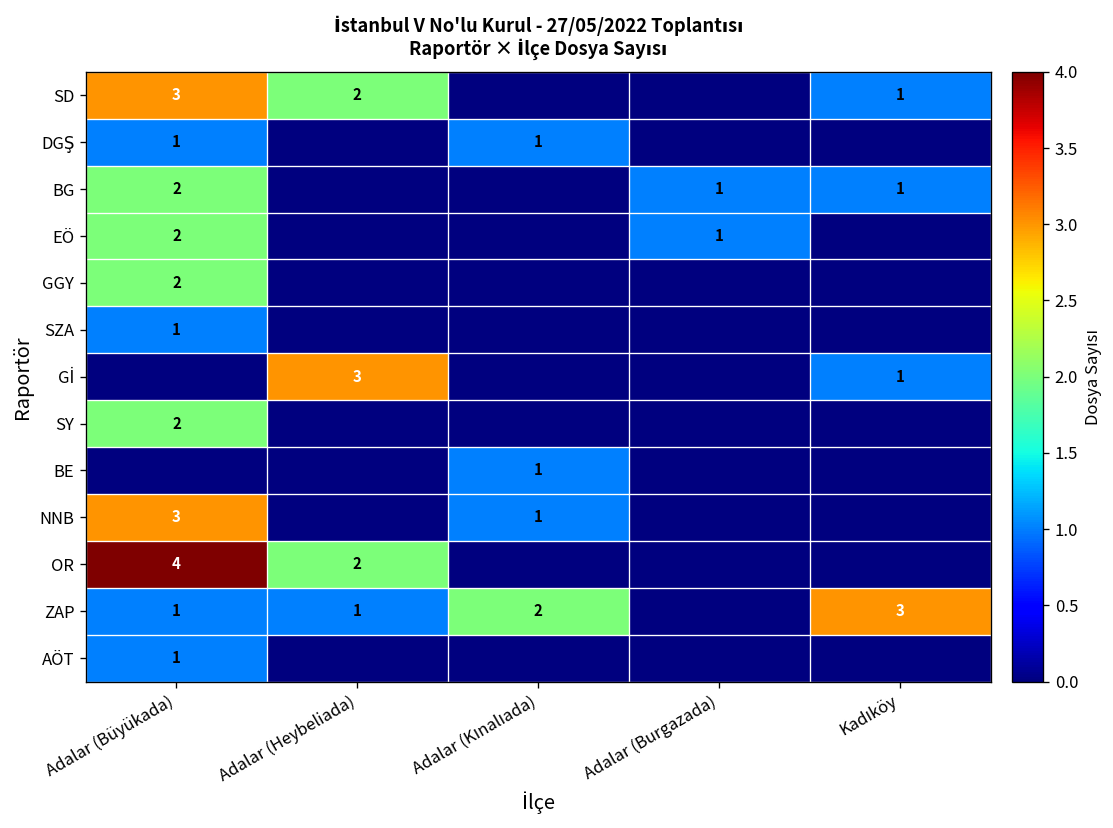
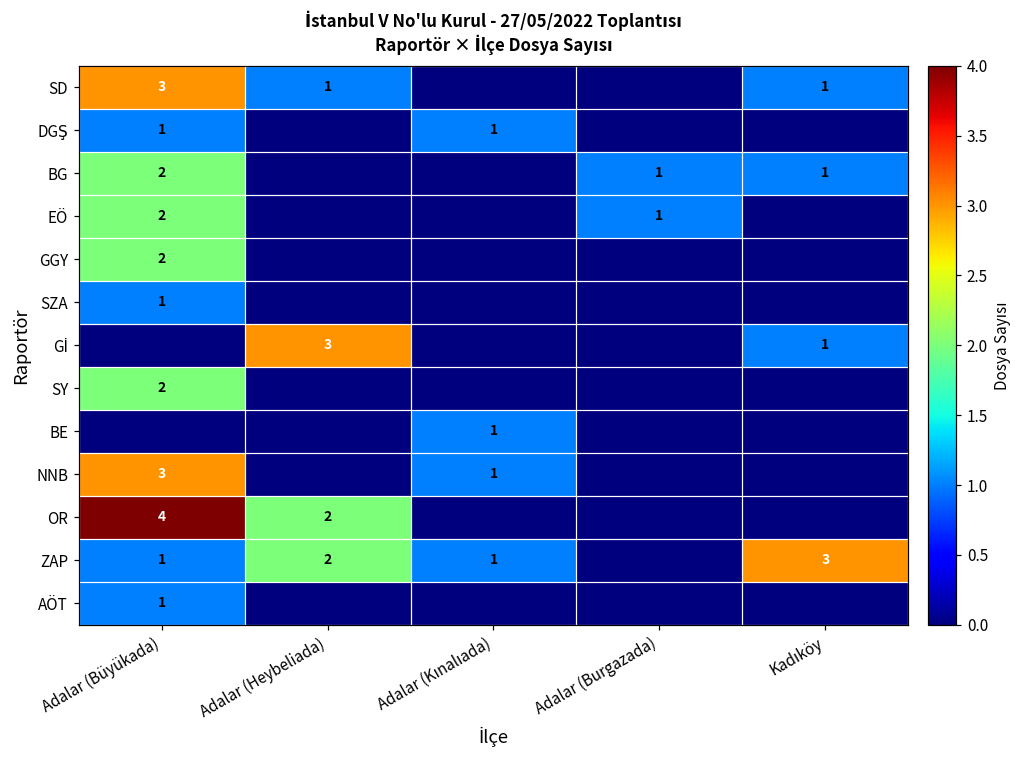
SD, Adalar (Heybeliada): 2 -> 1
ZAP, Adalar (Heybeliada): 1 -> 2
ZAP, Adalar (Kınalıada): 2 -> 1
